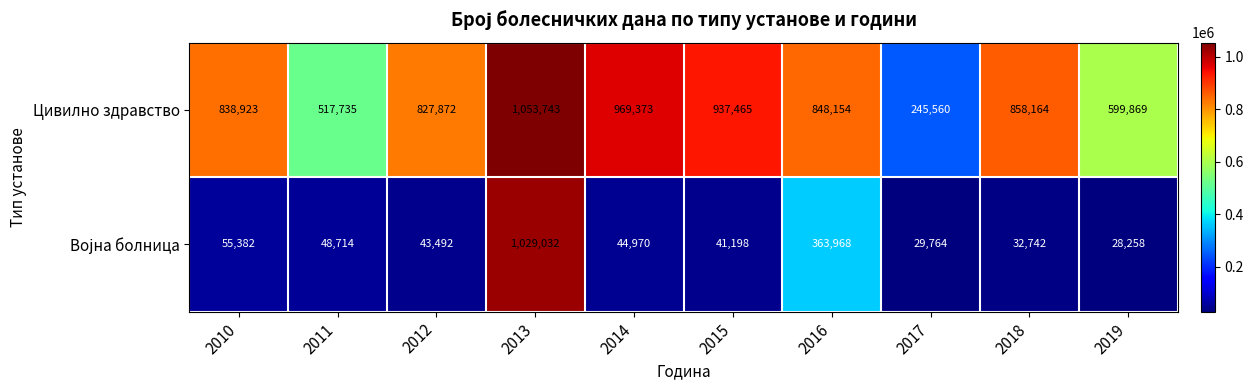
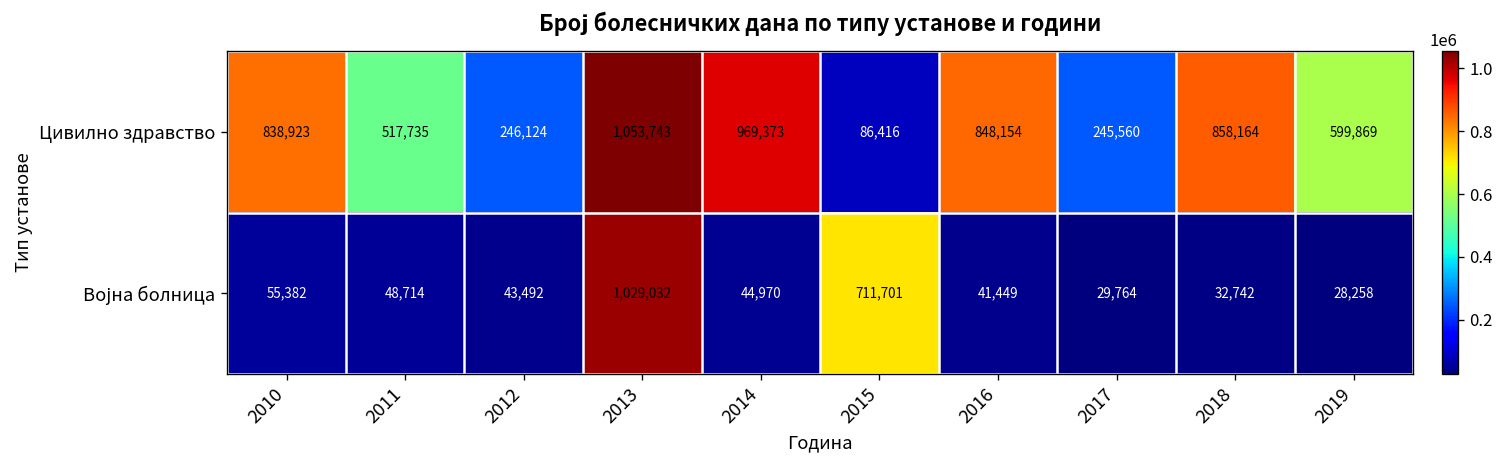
Цивилно здравство, 2012: 827,872 -> 246,124
Цивилно здравство, 2015: 937,465 -> 86,416
Војна болница, 2015: 41,198 -> 711,701
Војна болница, 2016: 363,968 -> 41,449
